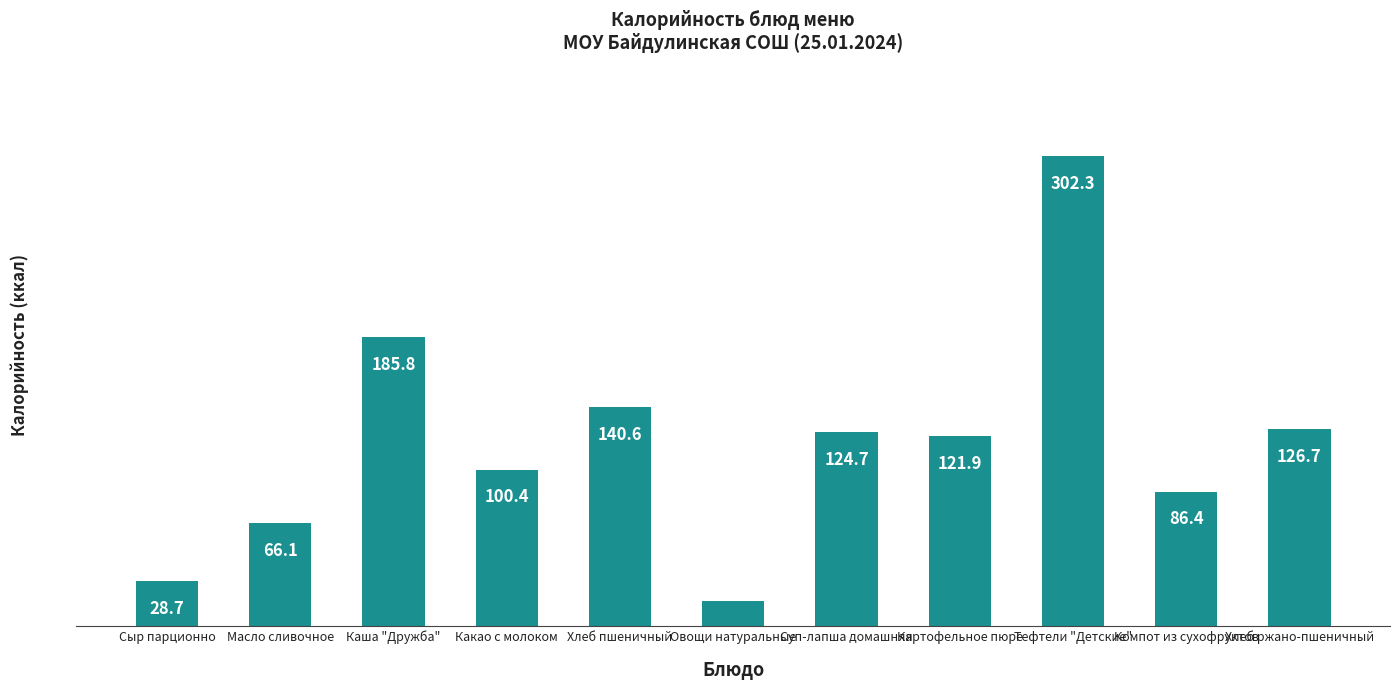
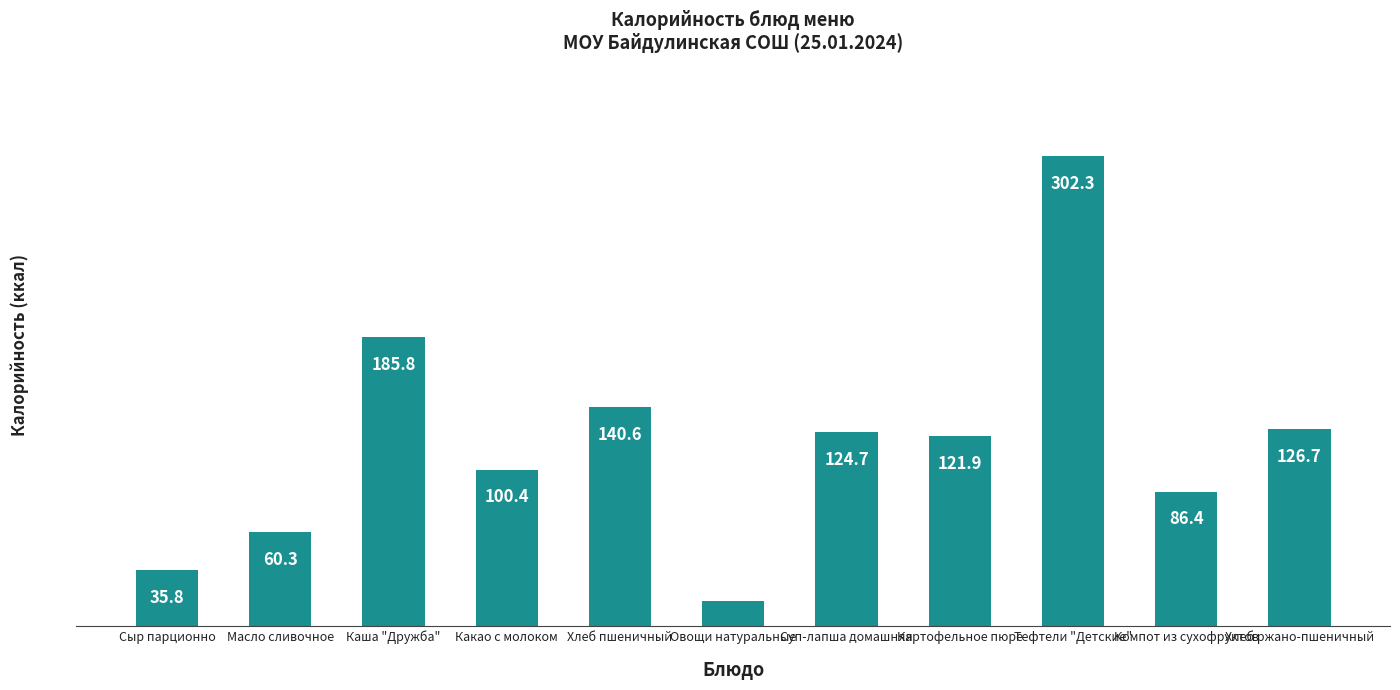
Сыр парционно: 28.7 -> 35.8
Масло сливочное: 66.1 -> 60.3
